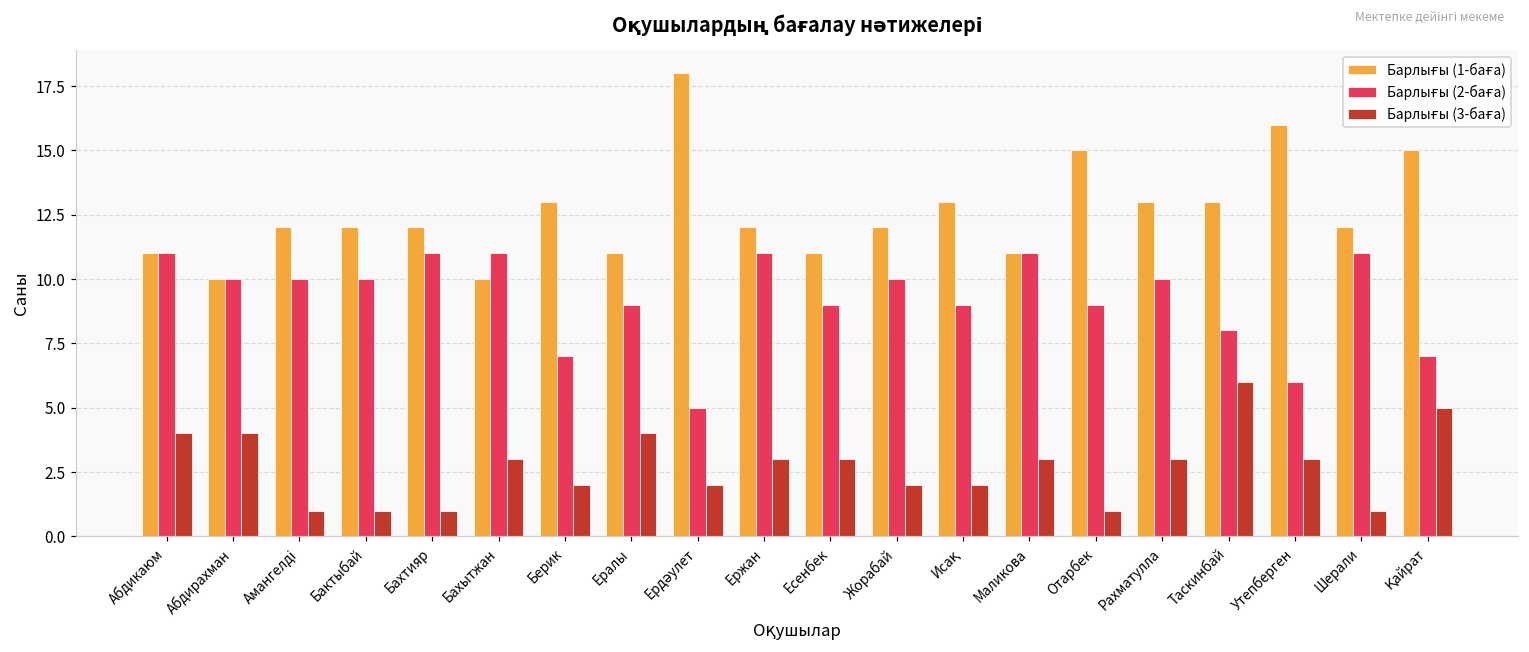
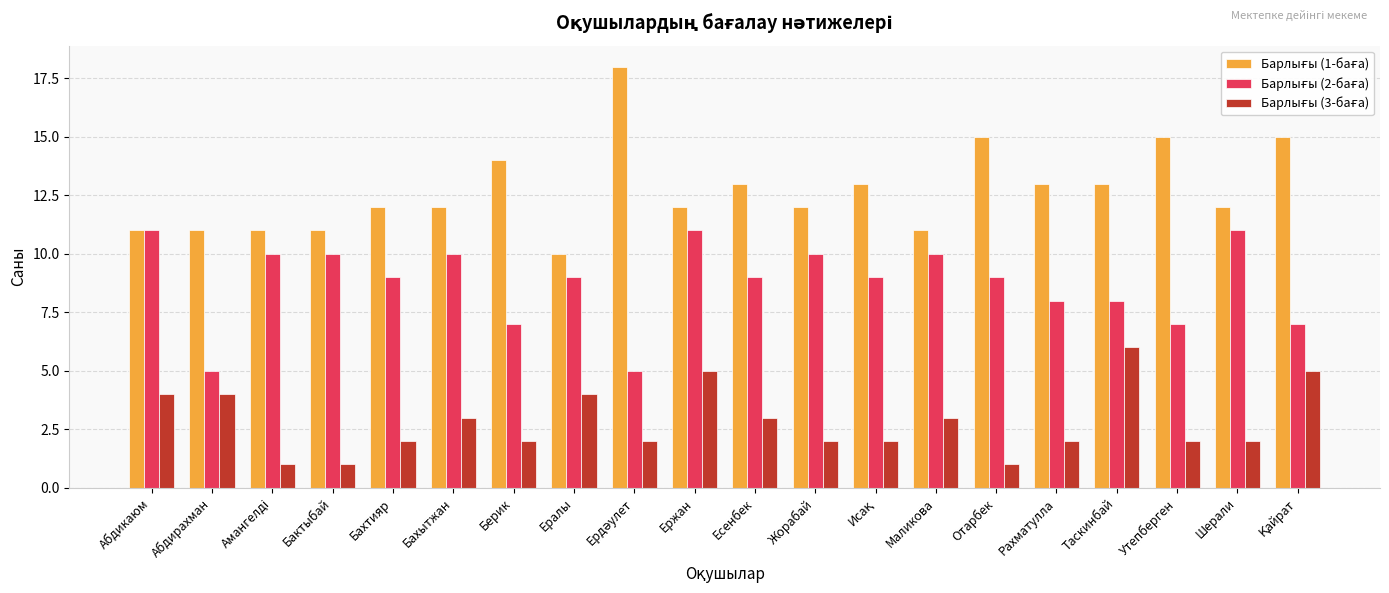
Барлығы (1-баға), Абдирахман: 10 -> 11
Барлығы (2-баға), Абдирахман: 10 -> 5
Барлығы (1-баға), Амангелді: 12 -> 11
Барлығы (1-баға), Бактыбай: 12 -> 11
Барлығы (2-баға), Бахтияр: 11 -> 9
Барлығы (3-баға), Бахтияр: 1 -> 2
Барлығы (1-баға), Бахытжан: 10 -> 12
Барлығы (2-баға), Бахытжан: 11 -> 10
Барлығы (1-баға), Берик: 13 -> 14
Барлығы (1-баға), Ералы: 11 -> 10
Барлығы (3-баға), Ержан: 3 -> 5
Барлығы (1-баға), Есенбек: 11 -> 13
Барлығы (2-баға), Маликова: 11 -> 10
Барлығы (2-баға), Рахматулла: 10 -> 8
Барлығы (3-баға), Рахматулла: 3 -> 2
Барлығы (1-баға), Утепберген: 16 -> 15
Барлығы (2-баға), Утепберген: 6 -> 7
Барлығы (3-баға), Утепберген: 3 -> 2
Барлығы (3-баға), Шерали: 1 -> 2
